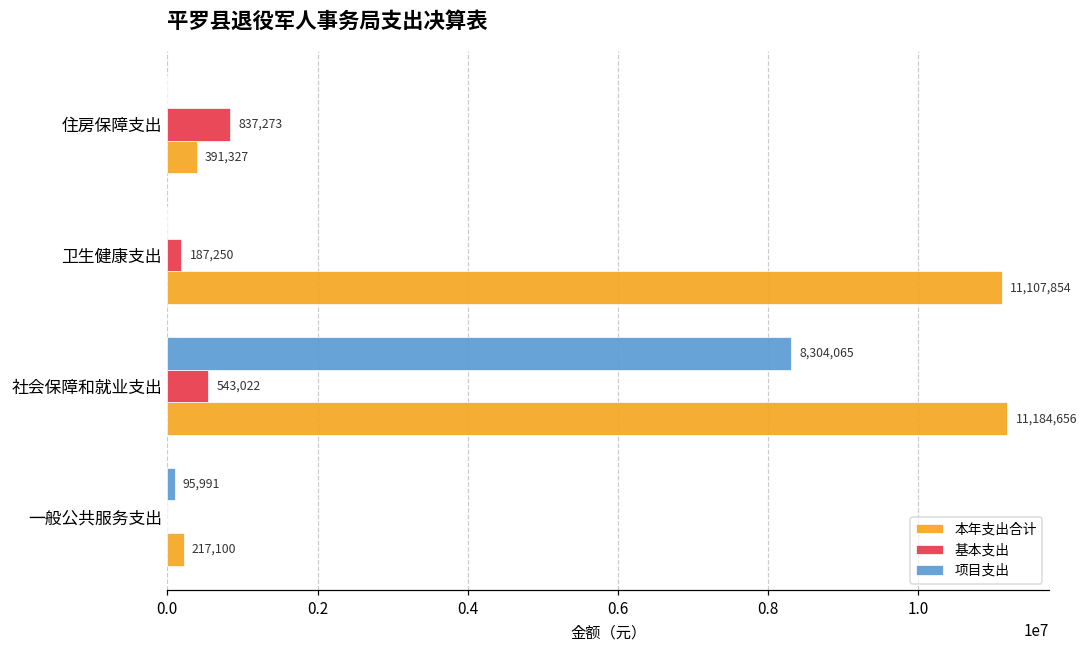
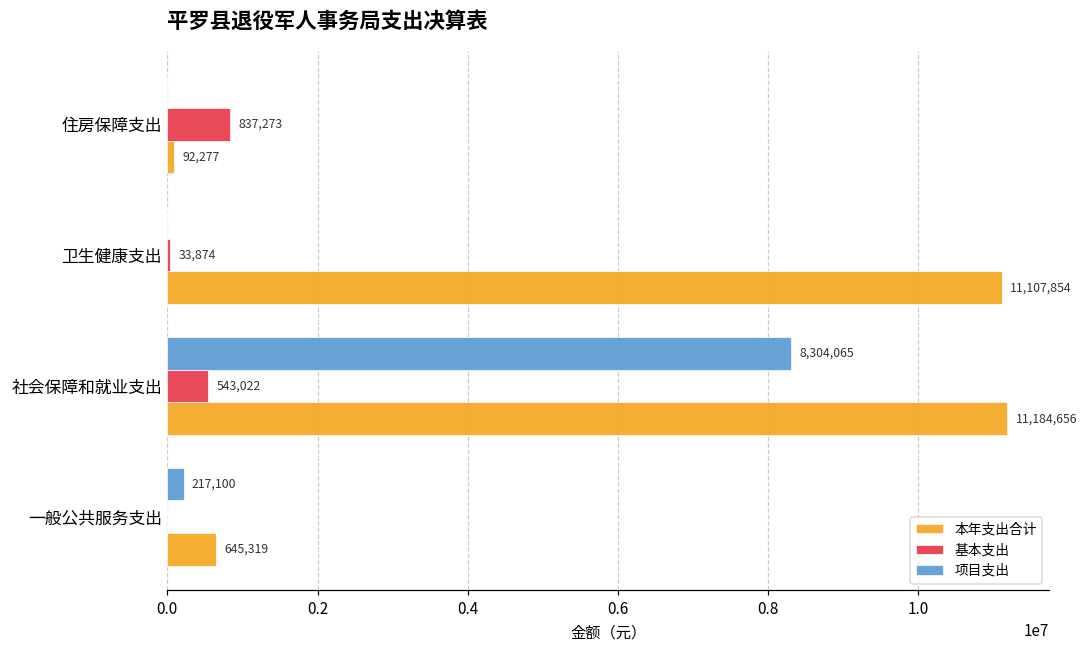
本年支出合计, 住房保障支出: 391,327 -> 92,277
基本支出, 卫生健康支出: 187,250 -> 33,874
项目支出, 一般公共服务支出: 95,991 -> 217,100
本年支出合计, 一般公共服务支出: 217,100 -> 645,319
